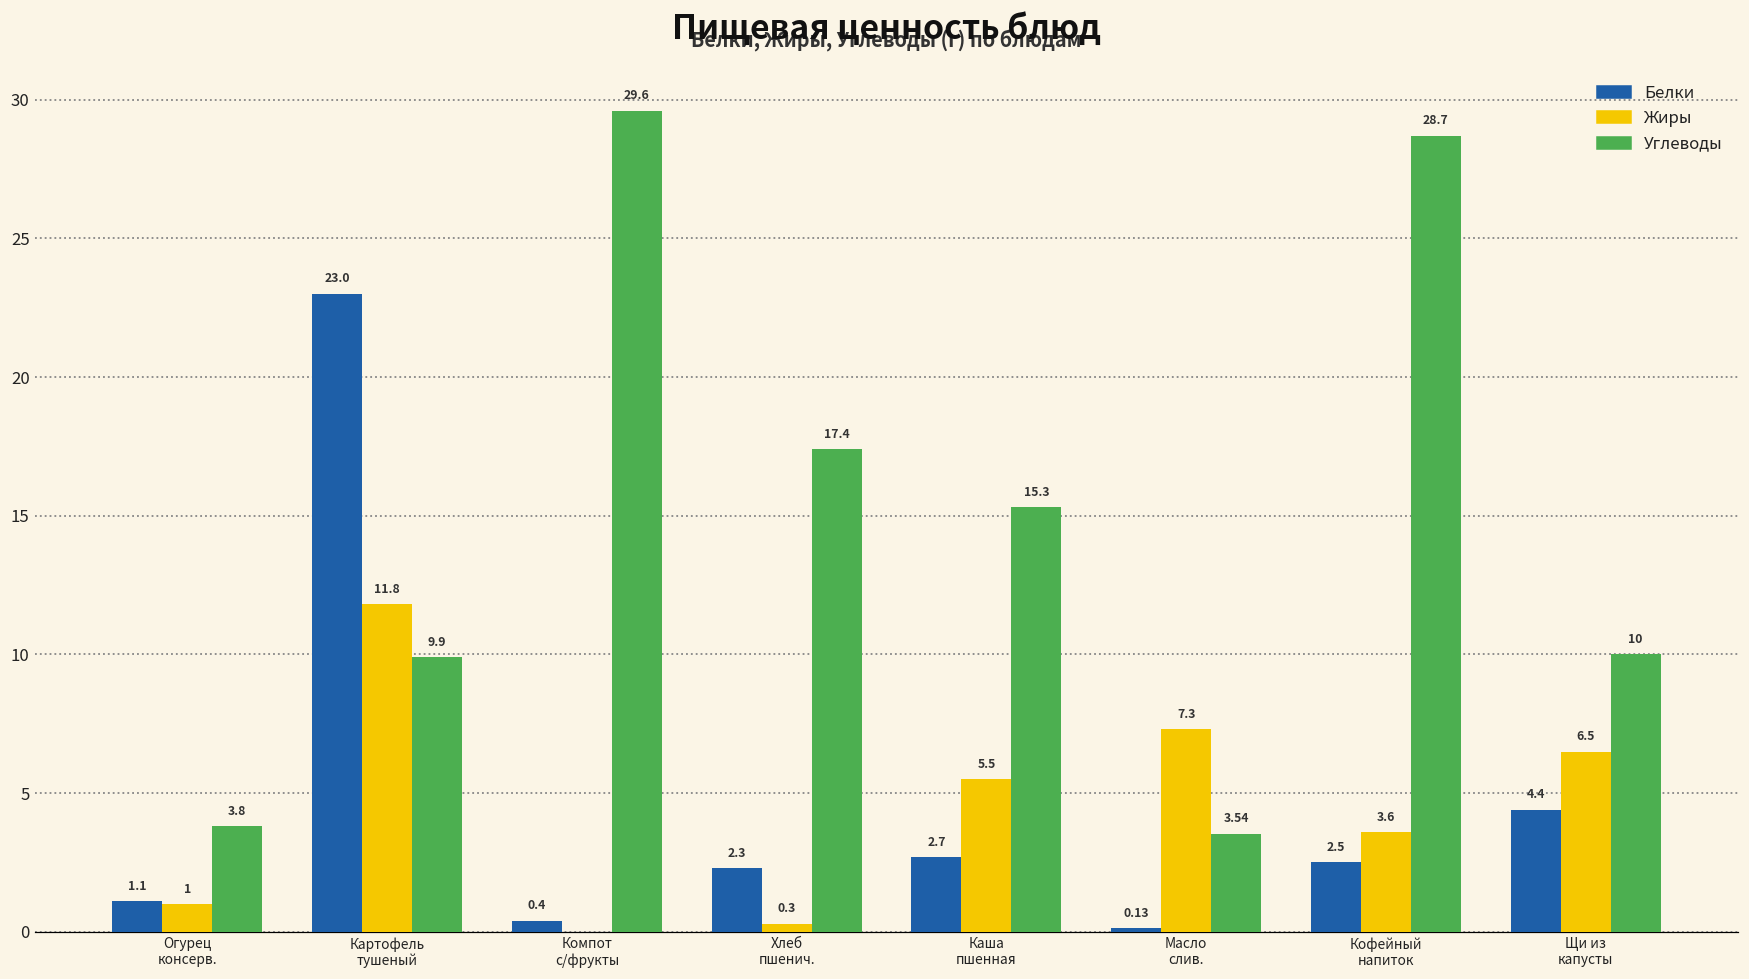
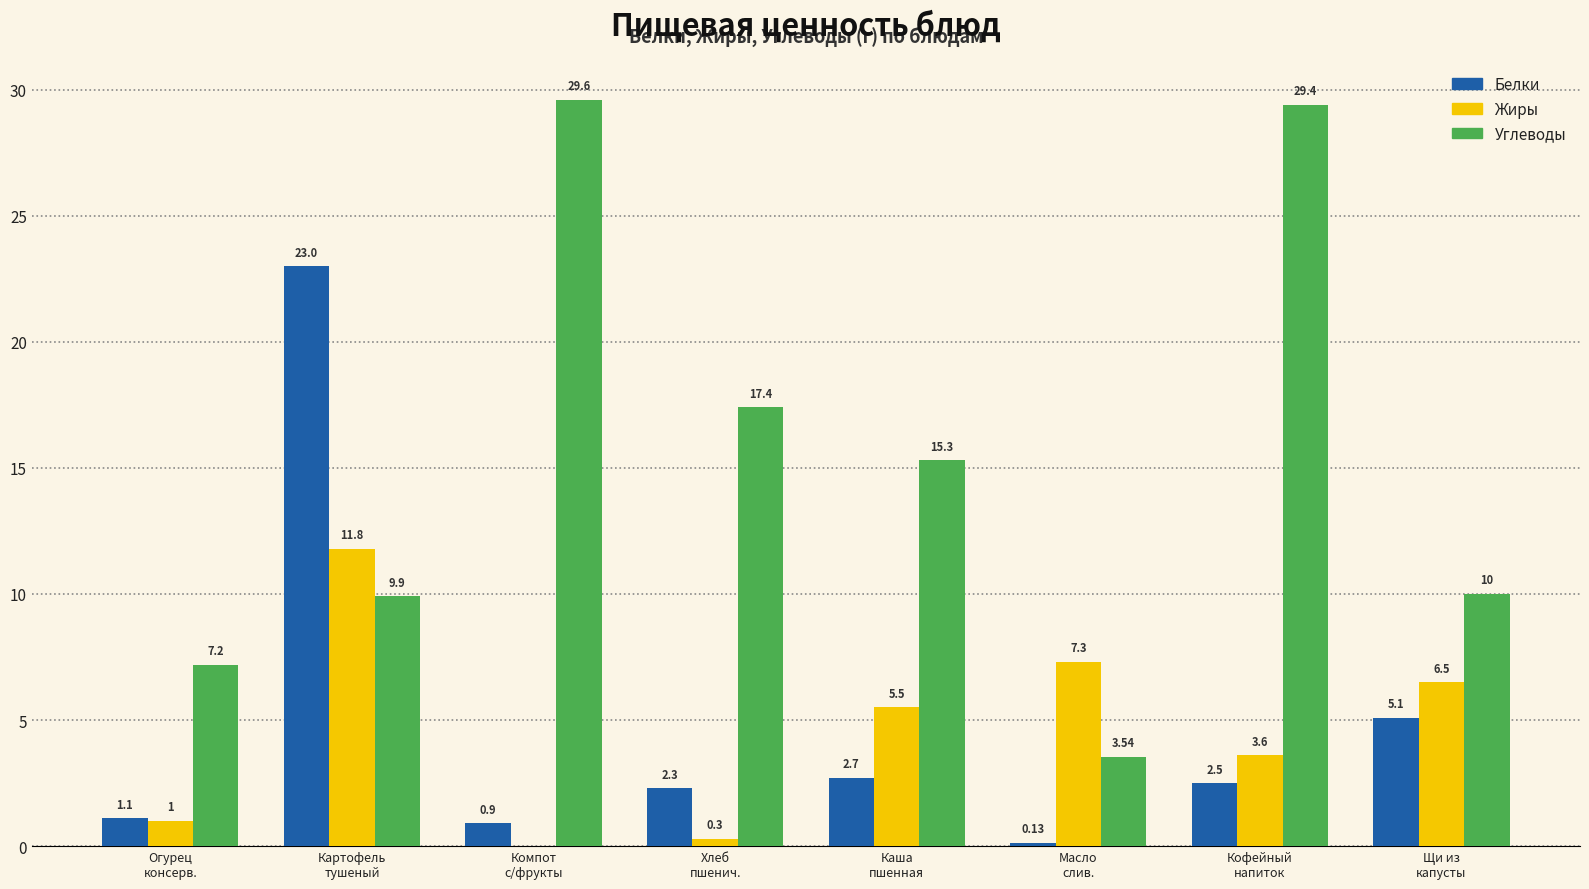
Углеводы, Огурец консерв.: 3.8 -> 7.2
Белки, Компот с/фрукты: 0.4 -> 0.9
Углеводы, Кофейный напиток: 28.7 -> 29.4
Белки, Щи из капусты: 4.4 -> 5.1
